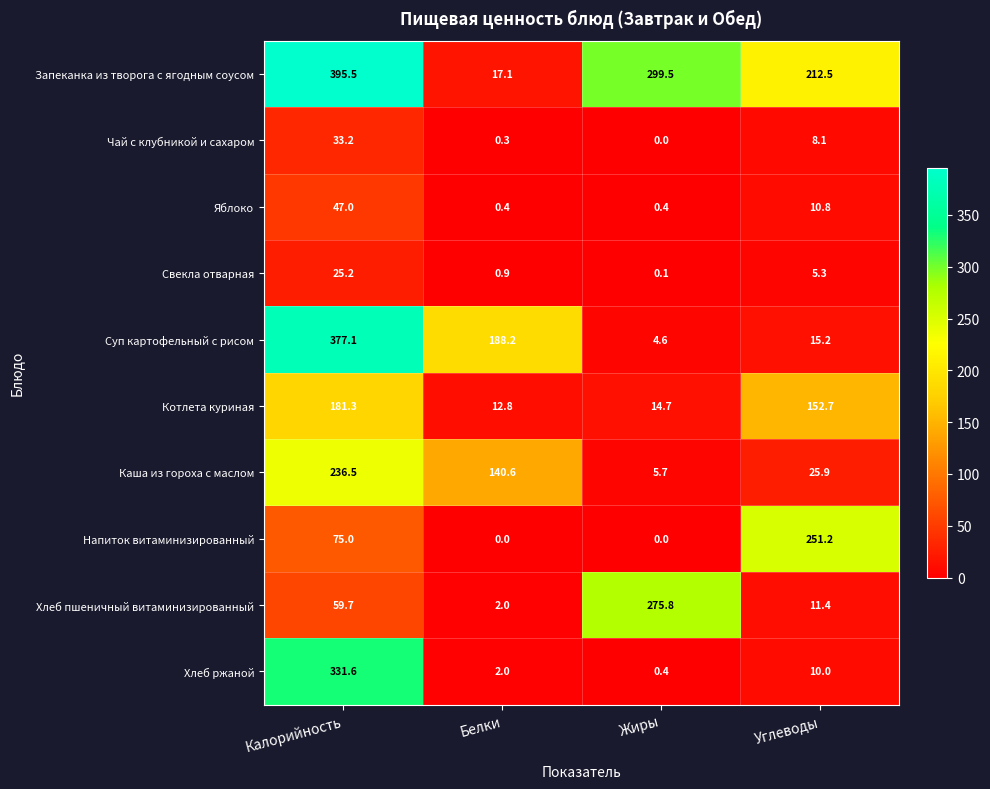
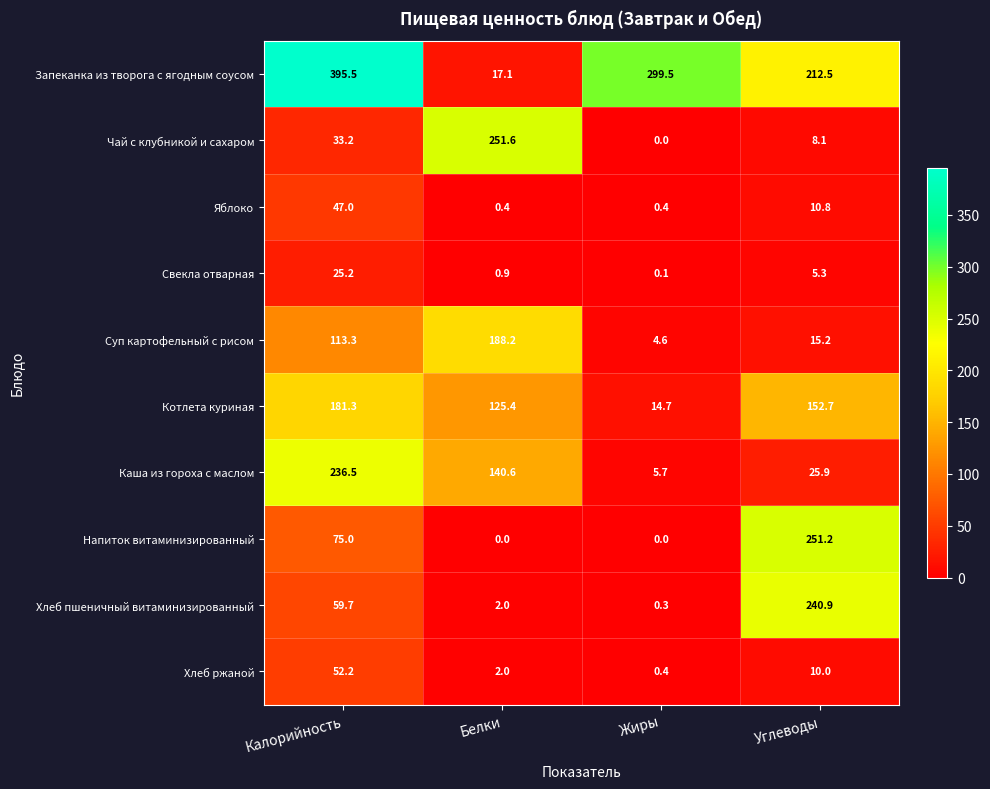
Чай с клубникой и сахаром, Белки: 0.3 -> 251.6
Суп картофельный с рисом, Калорийность: 377.1 -> 113.3
Котлета куриная, Белки: 12.8 -> 125.4
Хлеб пшеничный витаминизированный, Жиры: 275.8 -> 0.3
Хлеб пшеничный витаминизированный, Углеводы: 11.4 -> 240.9
Хлеб ржаной, Калорийность: 331.6 -> 52.2
